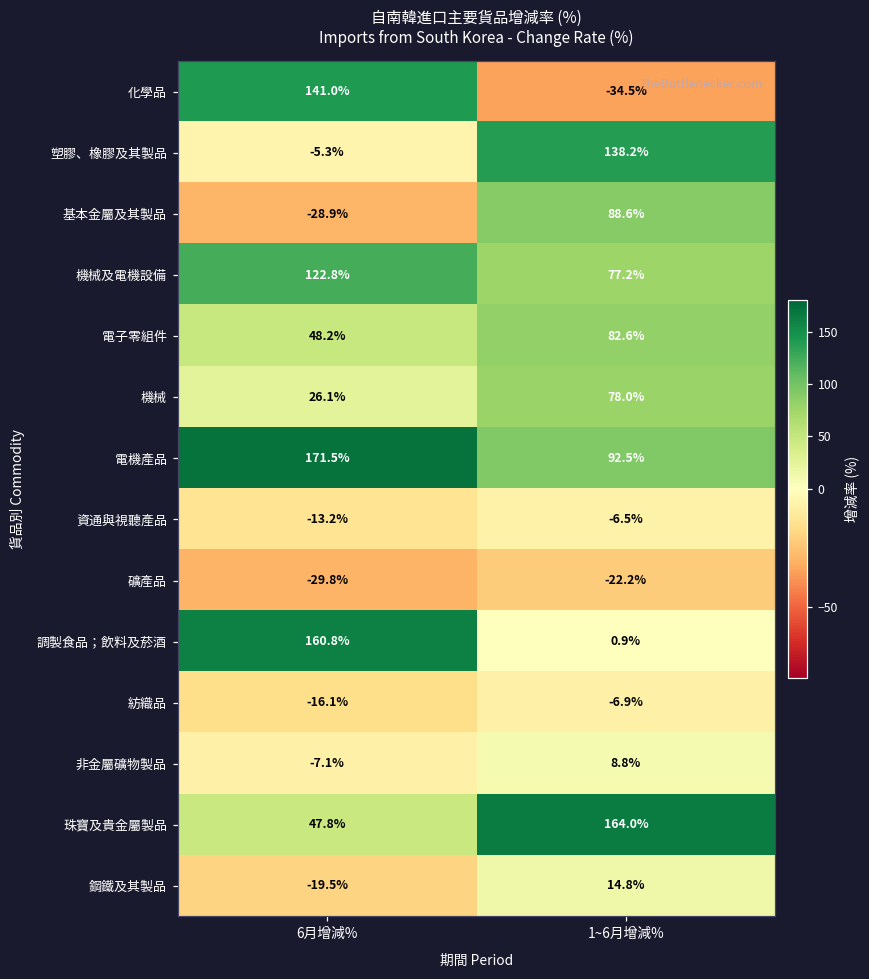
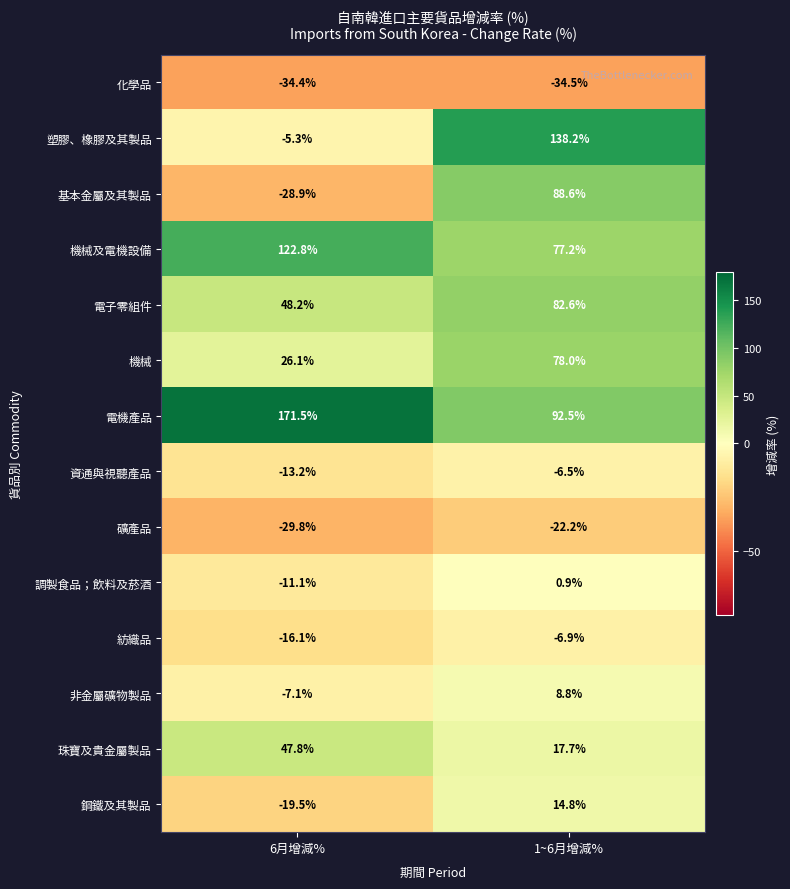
化學品, 6月增減%: 141.0% -> -34.4%
調製食品；飲料及菸酒, 6月增減%: 160.8% -> -11.1%
珠寶及貴金屬製品, 1~6月增減%: 164.0% -> 17.7%
